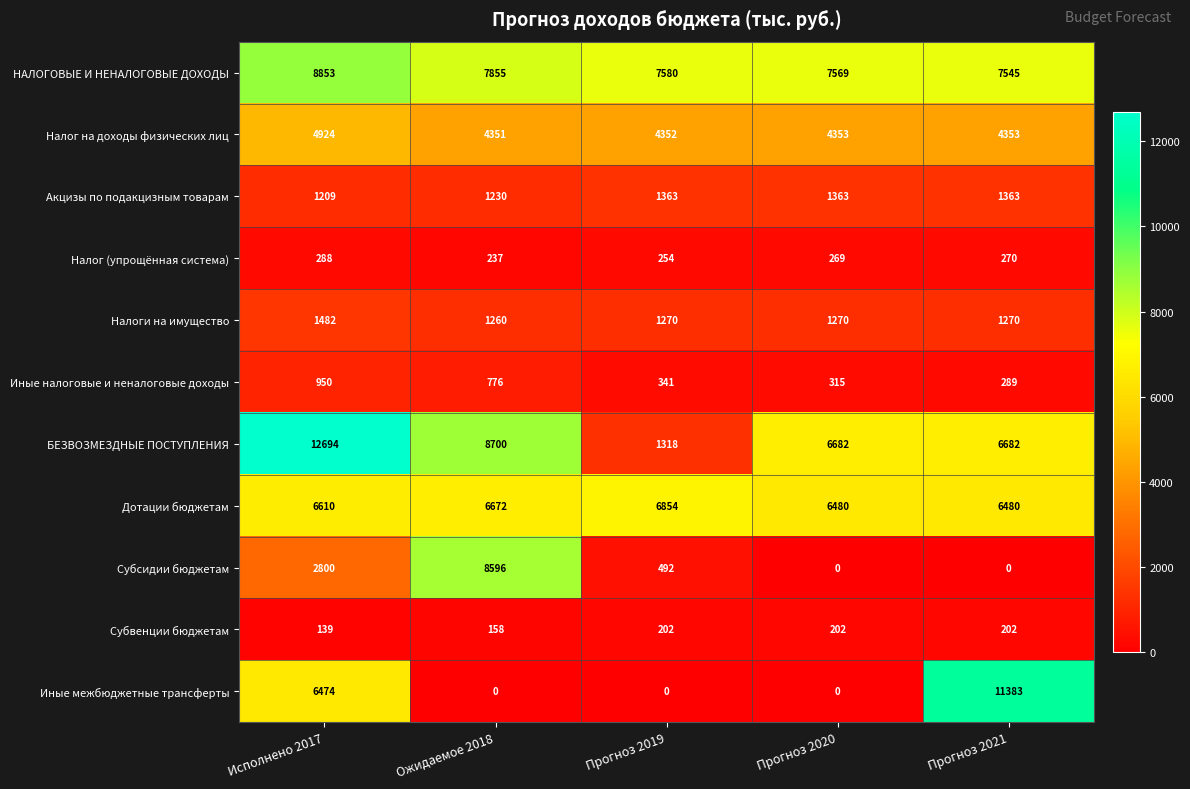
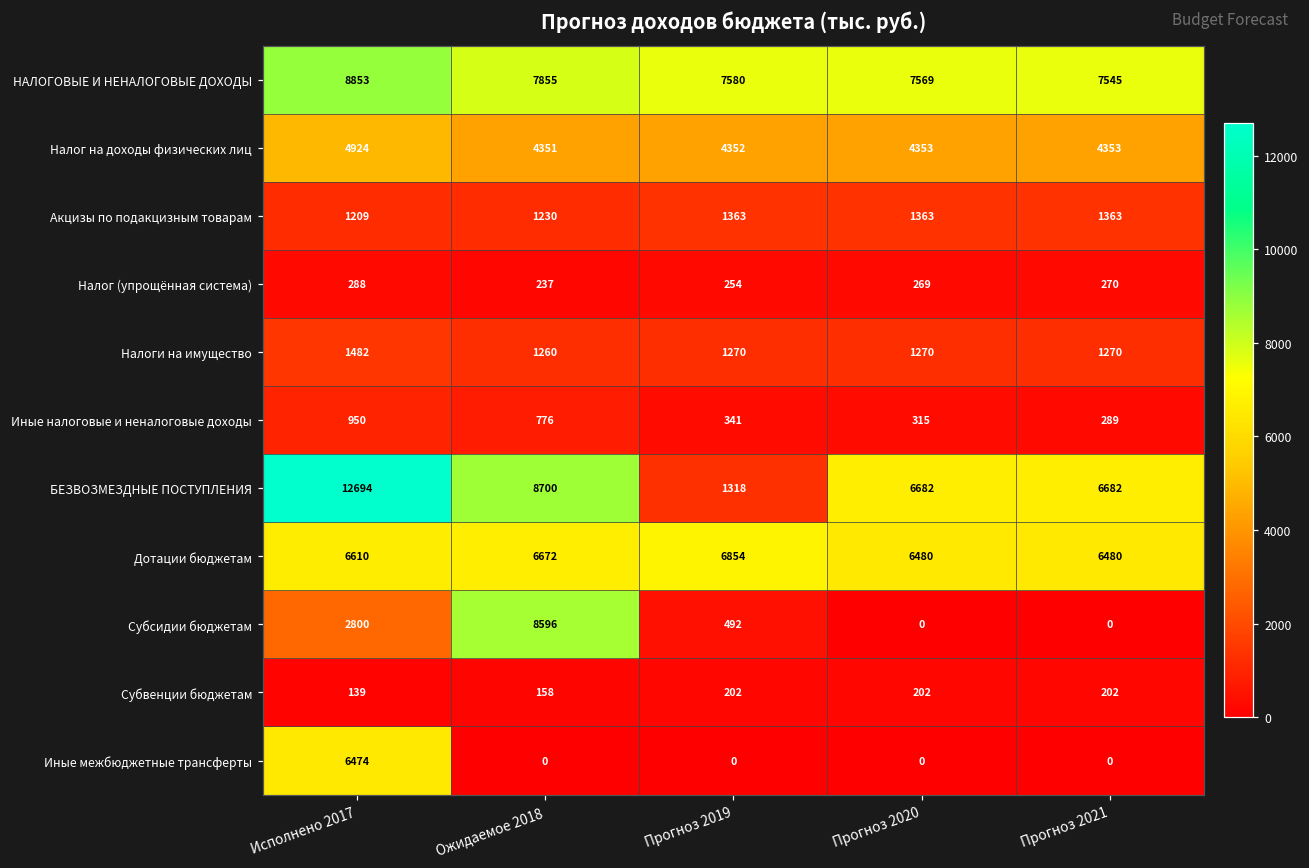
Иные межбюджетные трансферты, Прогноз 2021: 11383 -> 0
